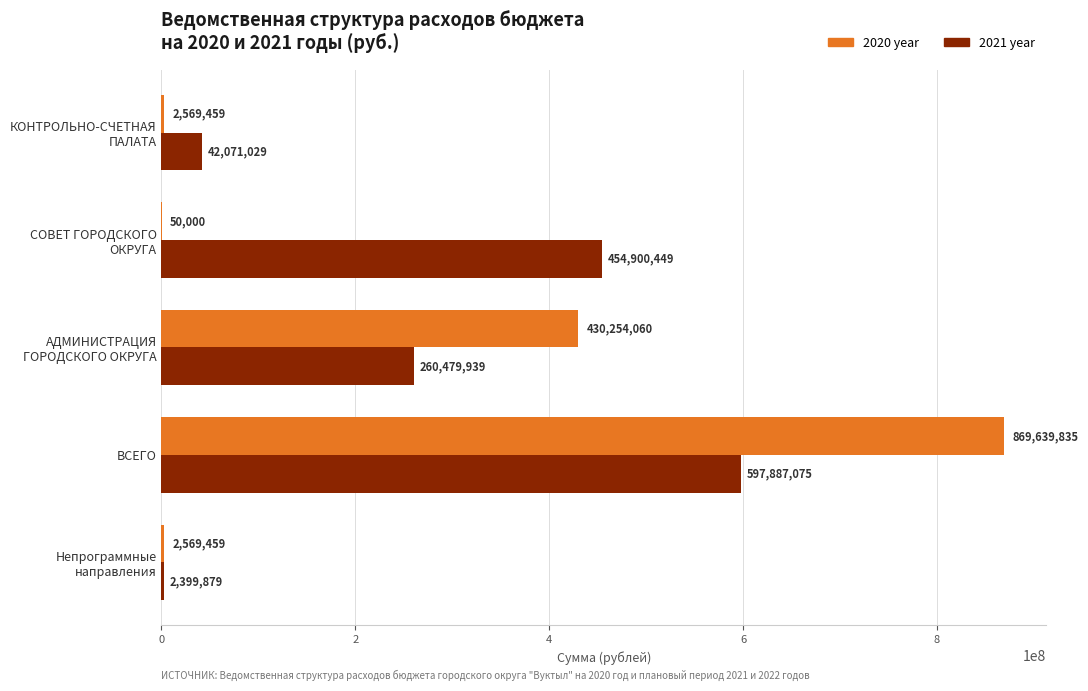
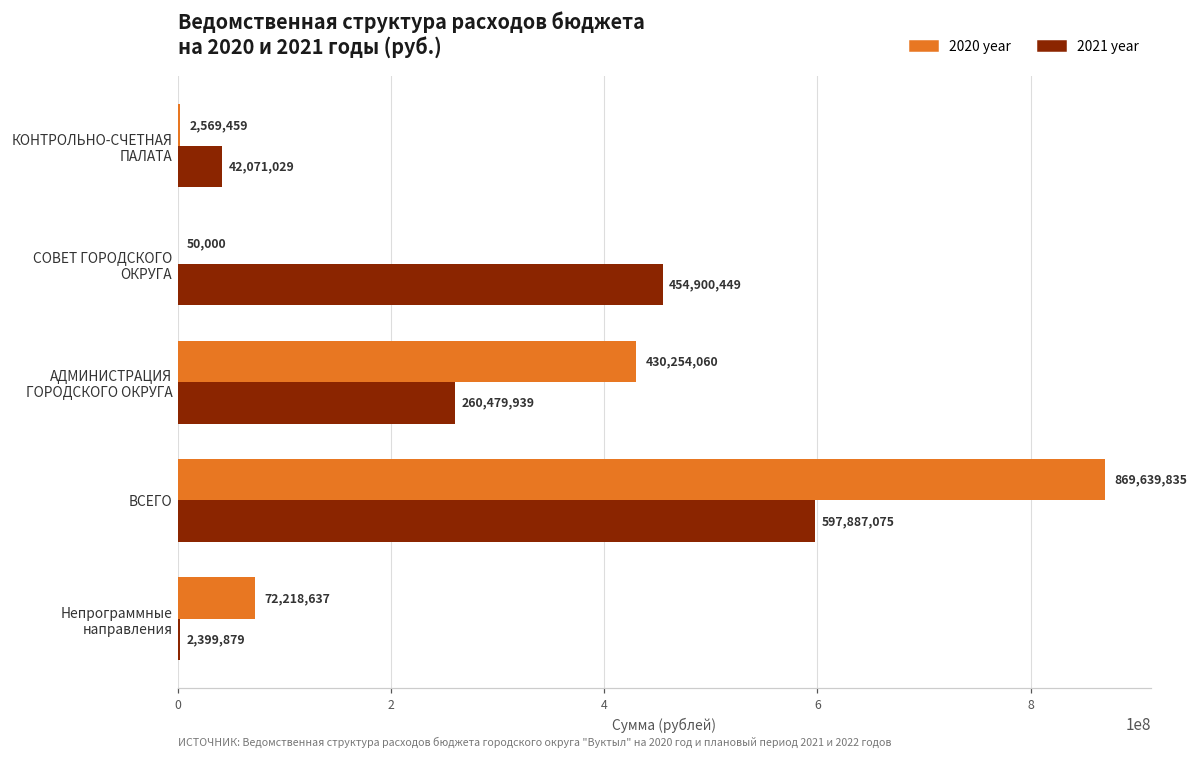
2020 year, Непрограммные направления: 2,569,459 -> 72,218,637
